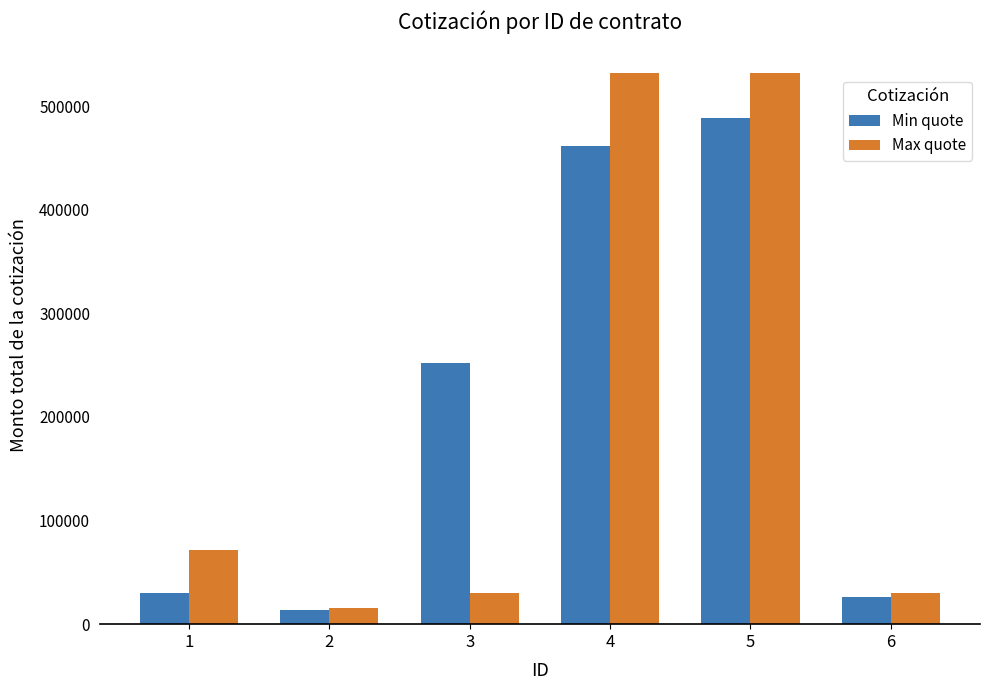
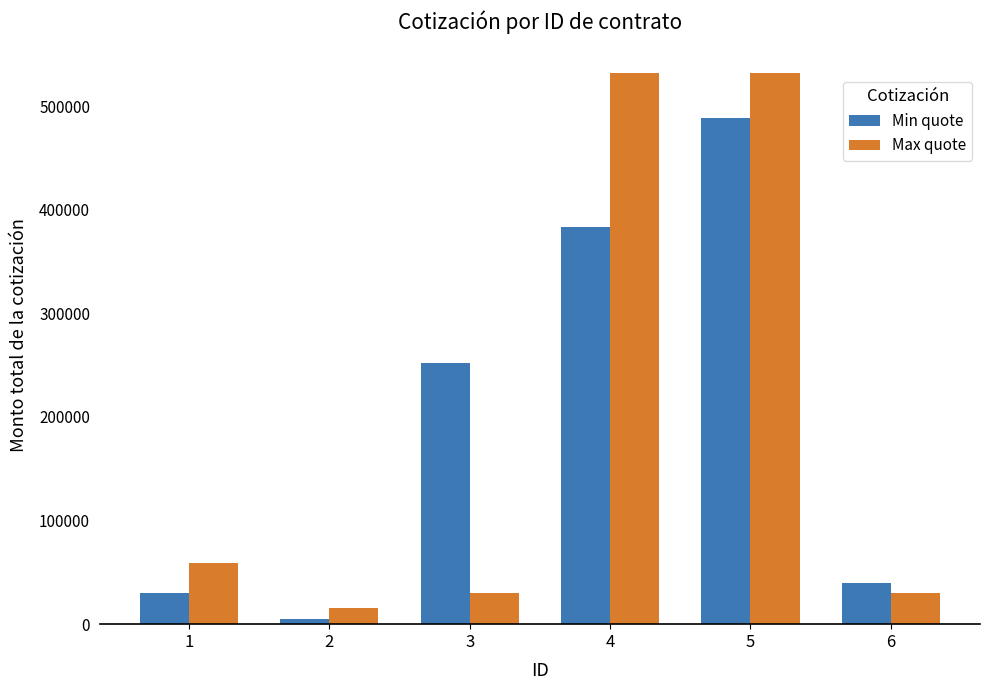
Max quote, 1: 72000 -> 59000
Min quote, 2: 14000 -> 5000
Min quote, 4: 461000 -> 383000
Min quote, 6: 26000 -> 40000
